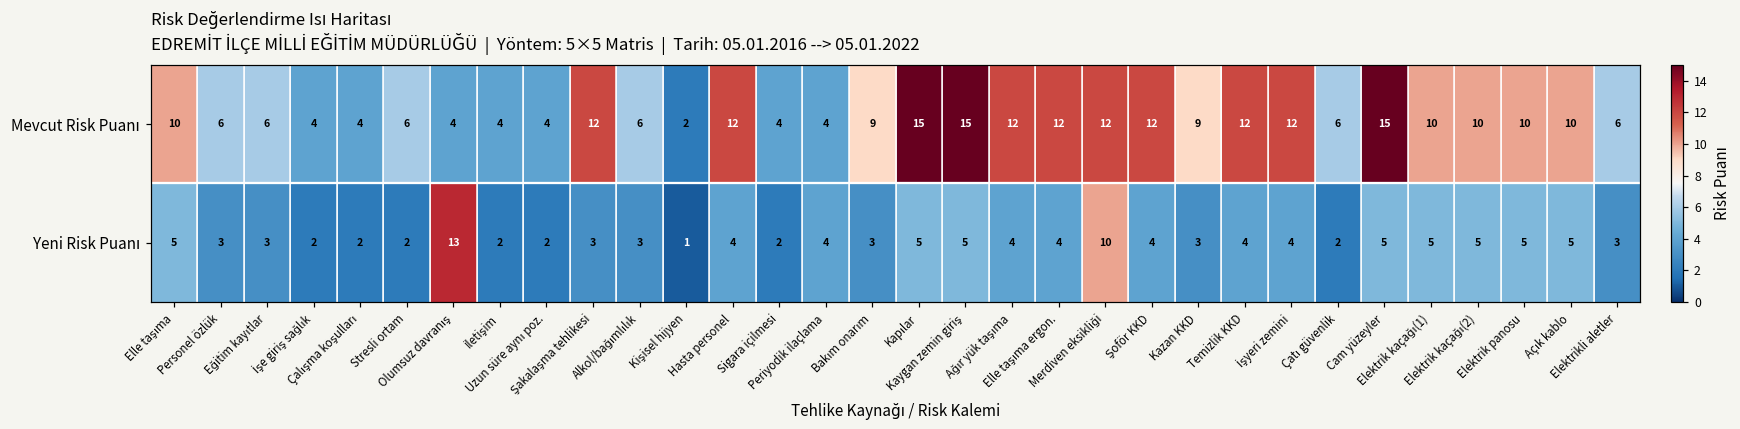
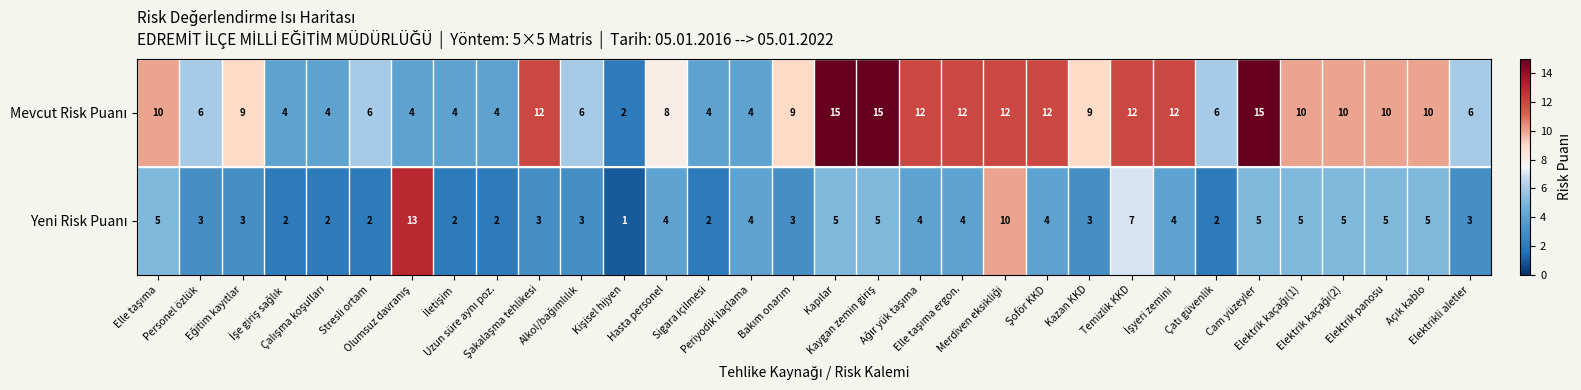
Mevcut Risk Puanı, Eğitim kayıtlar: 6 -> 9
Mevcut Risk Puanı, Hasta personel: 12 -> 8
Yeni Risk Puanı, Temizlik KKD: 4 -> 7
